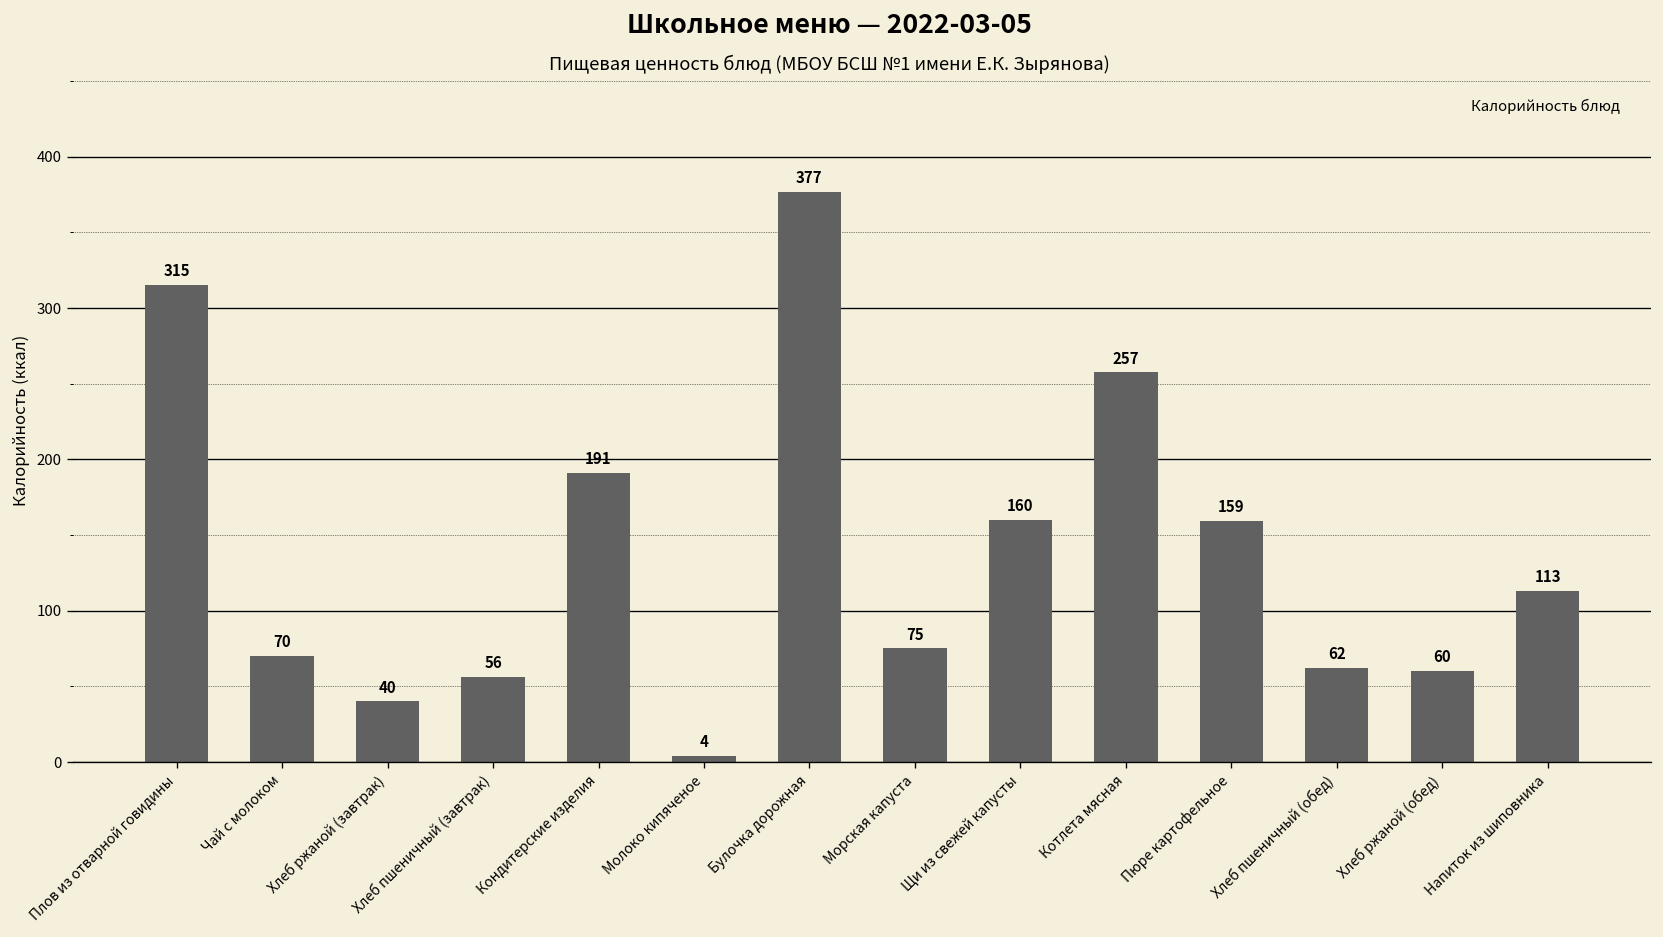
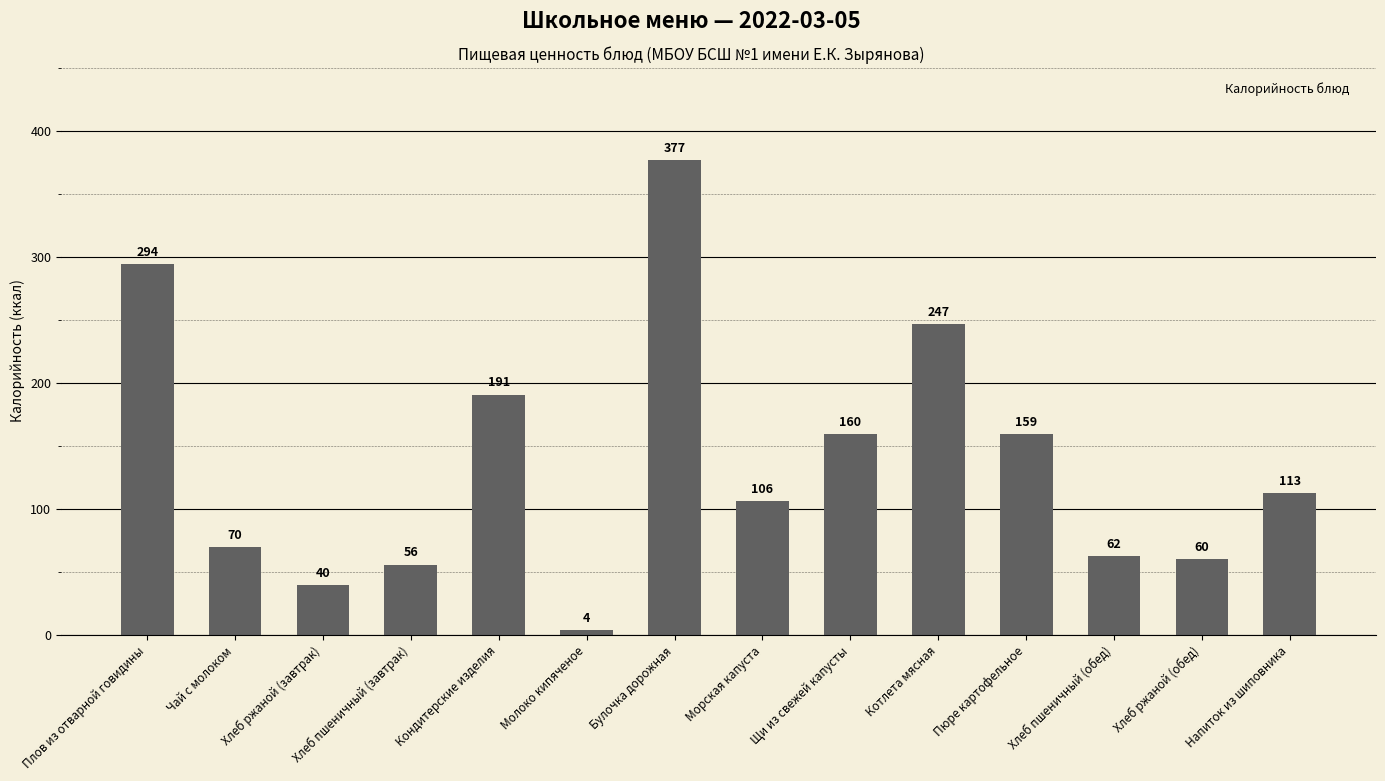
Плов из отварной говидины: 315 -> 294
Морская капуста: 75 -> 106
Котлета мясная: 257 -> 247
